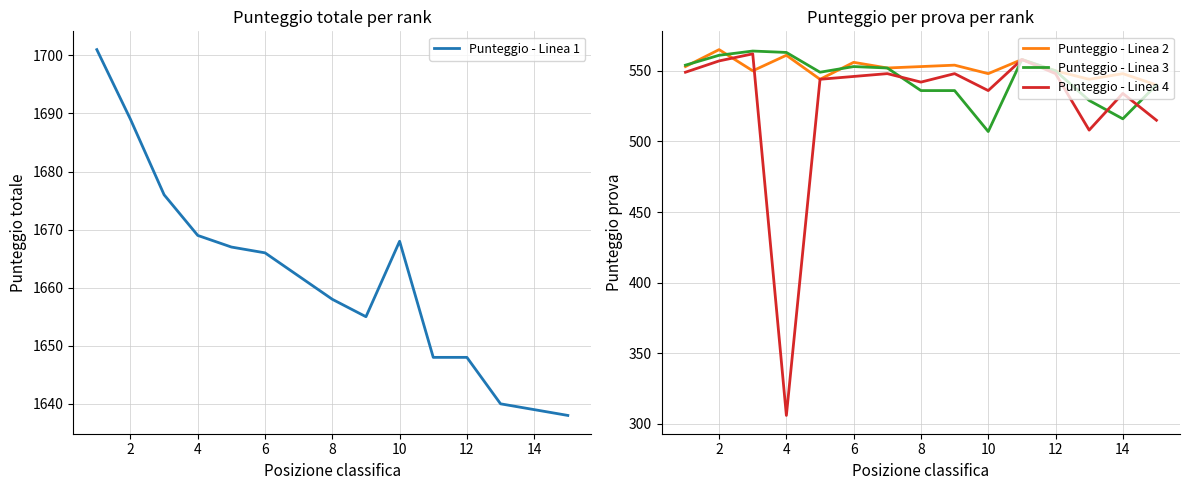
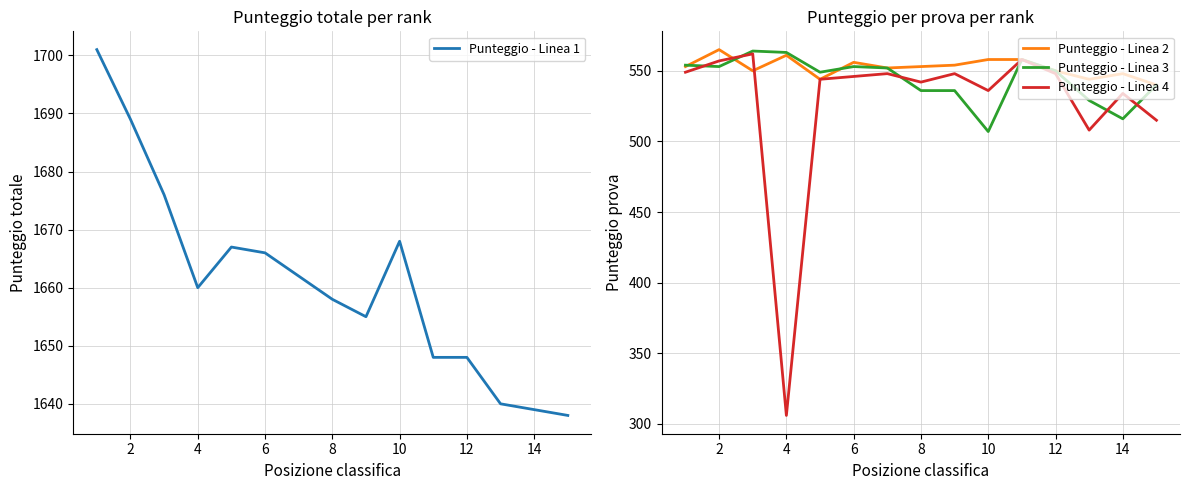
Punteggio totale per rank, 4: 1669 -> 1660
Punteggio per prova per rank, Punteggio - Linea 3, 2: 561 -> 553
Punteggio per prova per rank, Punteggio - Linea 2, 10: 548 -> 558
